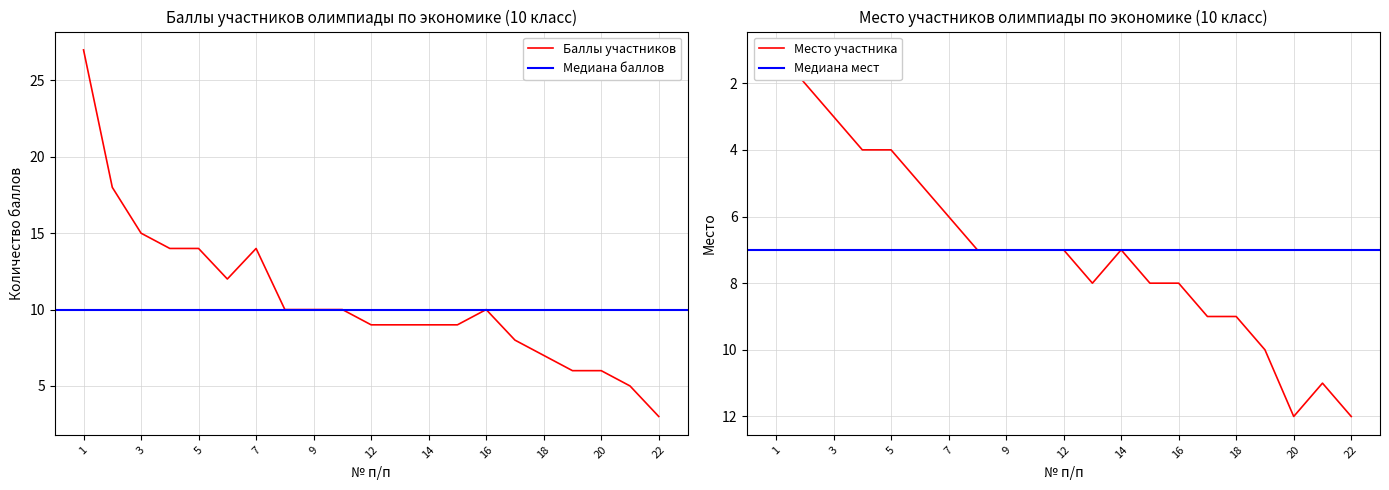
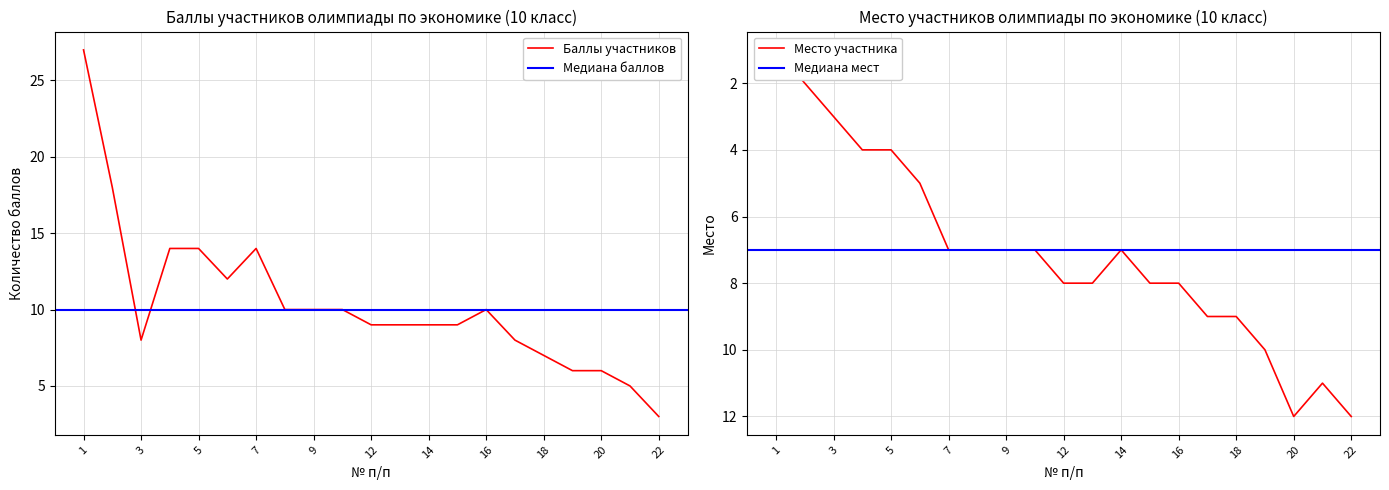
Баллы участников олимпиады по экономике (10 класс), 3: 15 -> 8
Место участников олимпиады по экономике (10 класс), 7: 6 -> 7
Место участников олимпиады по экономике (10 класс), 12: 7 -> 8
